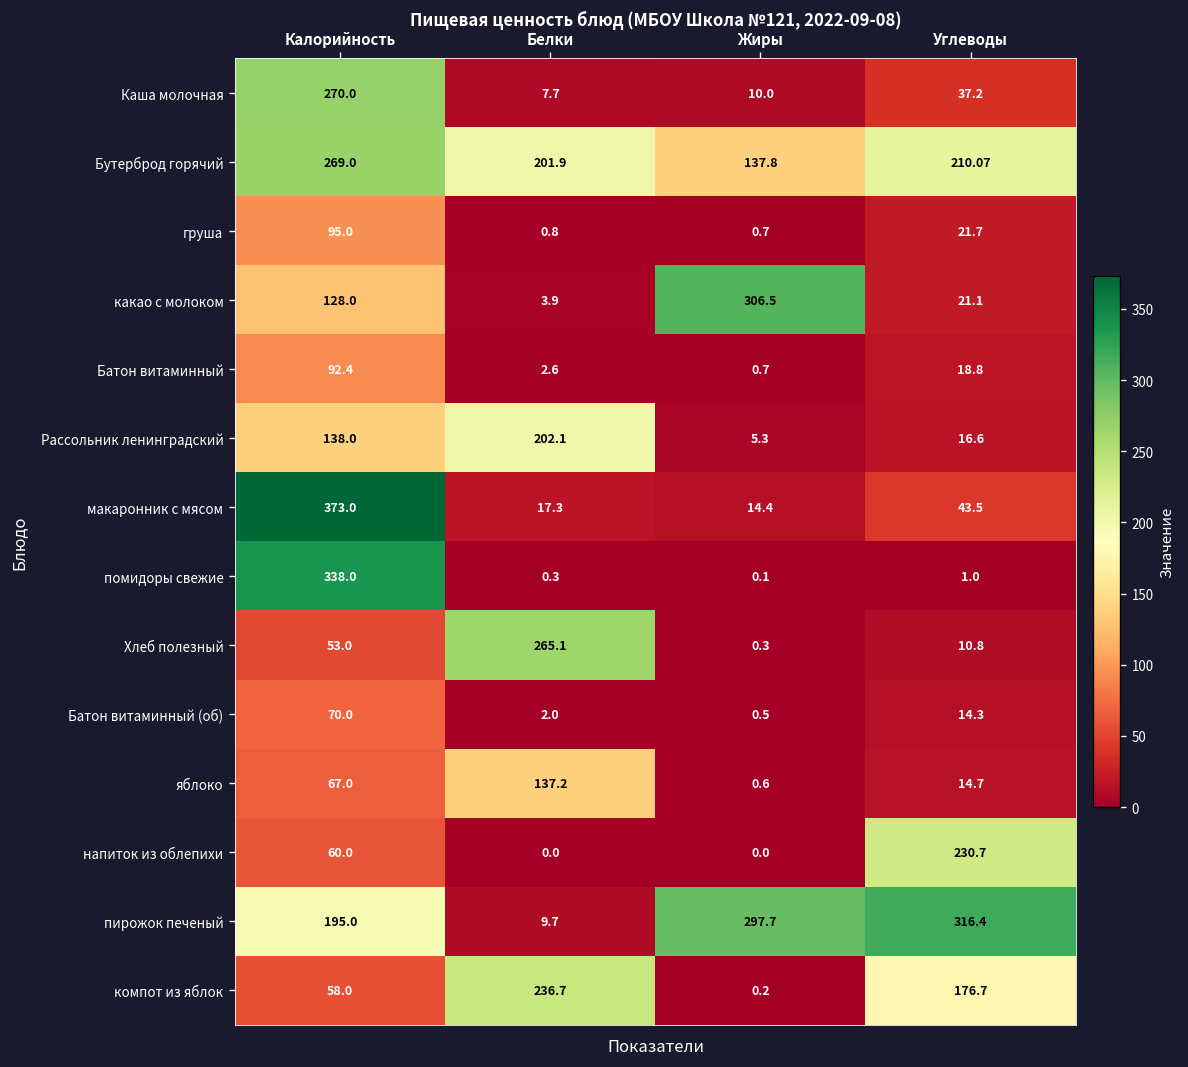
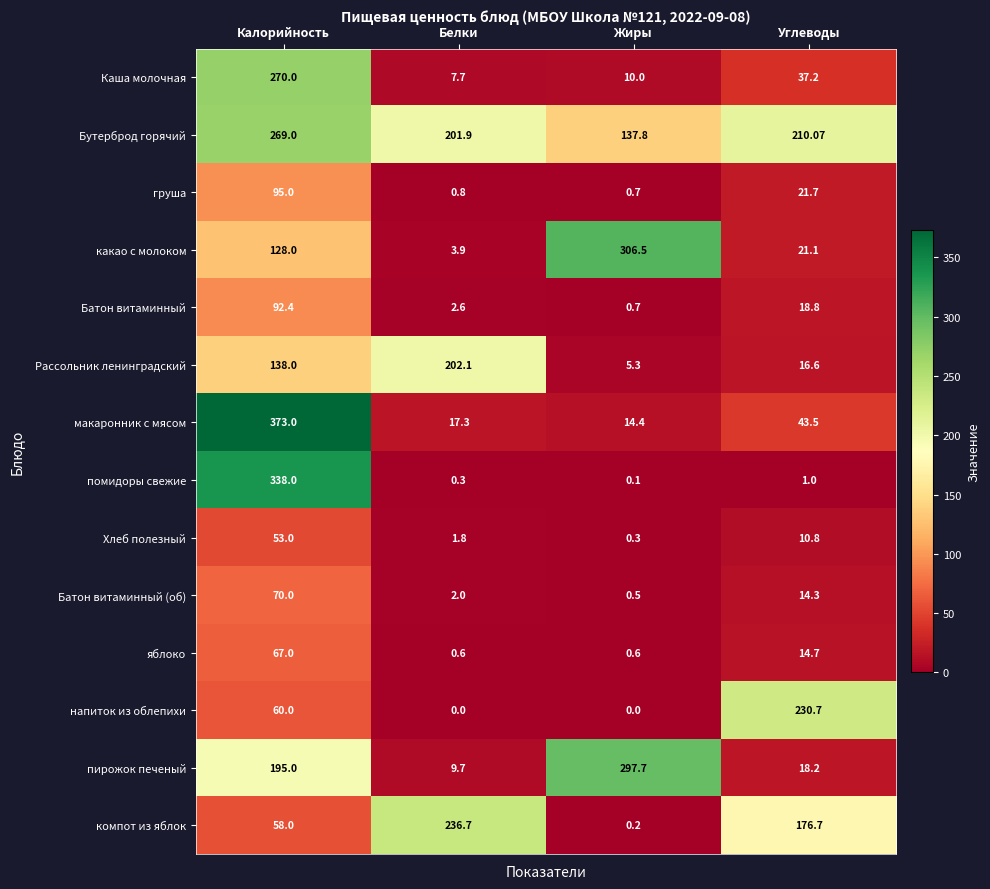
Хлеб полезный, Белки: 265.1 -> 1.8
яблоко, Белки: 137.2 -> 0.6
пирожок печеный, Углеводы: 316.4 -> 18.2
